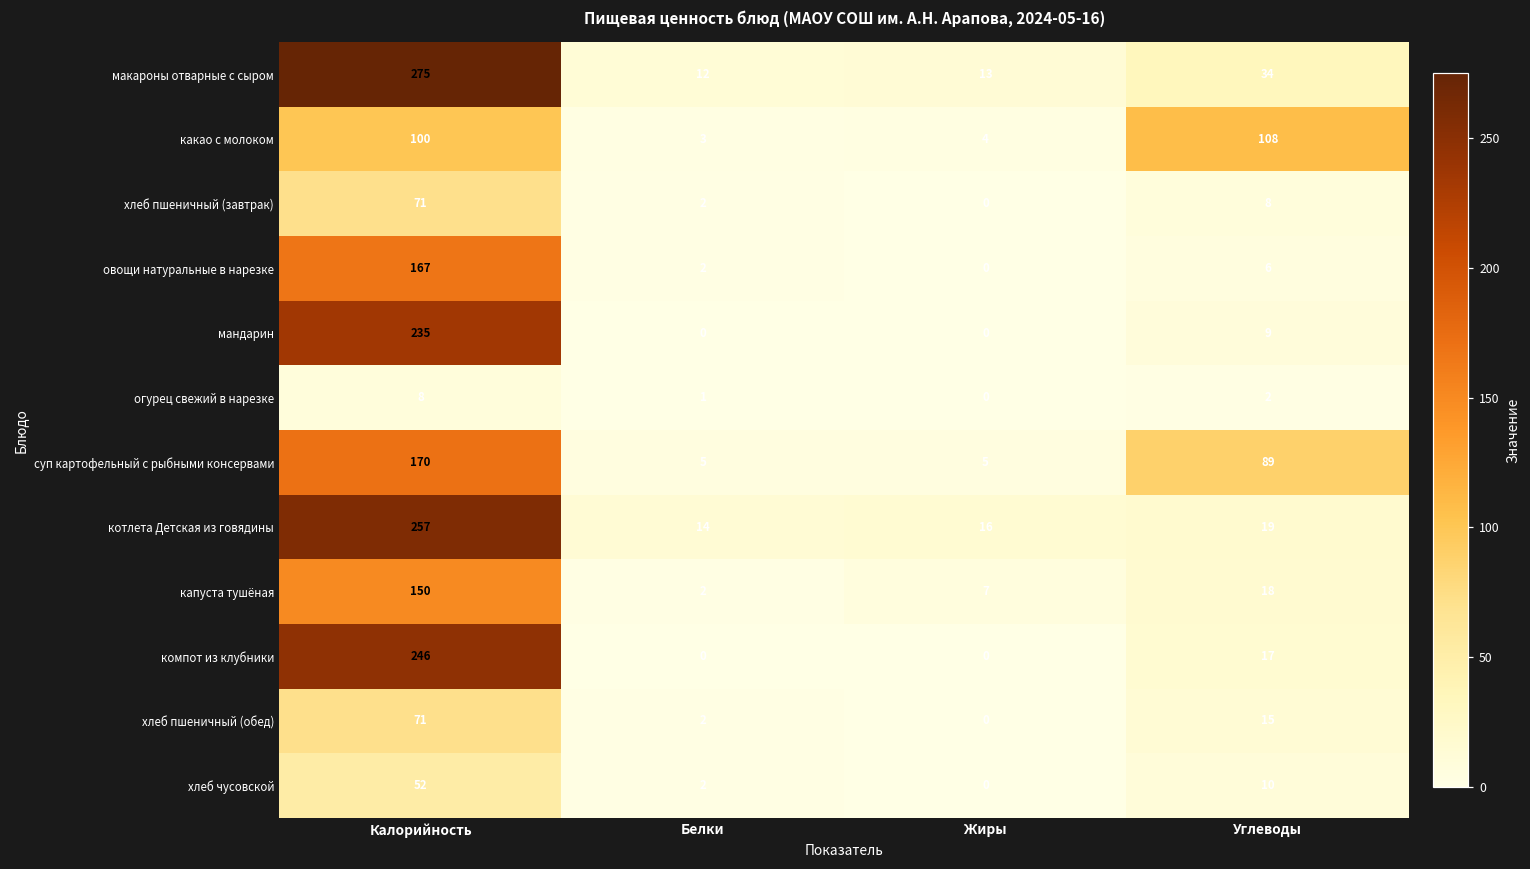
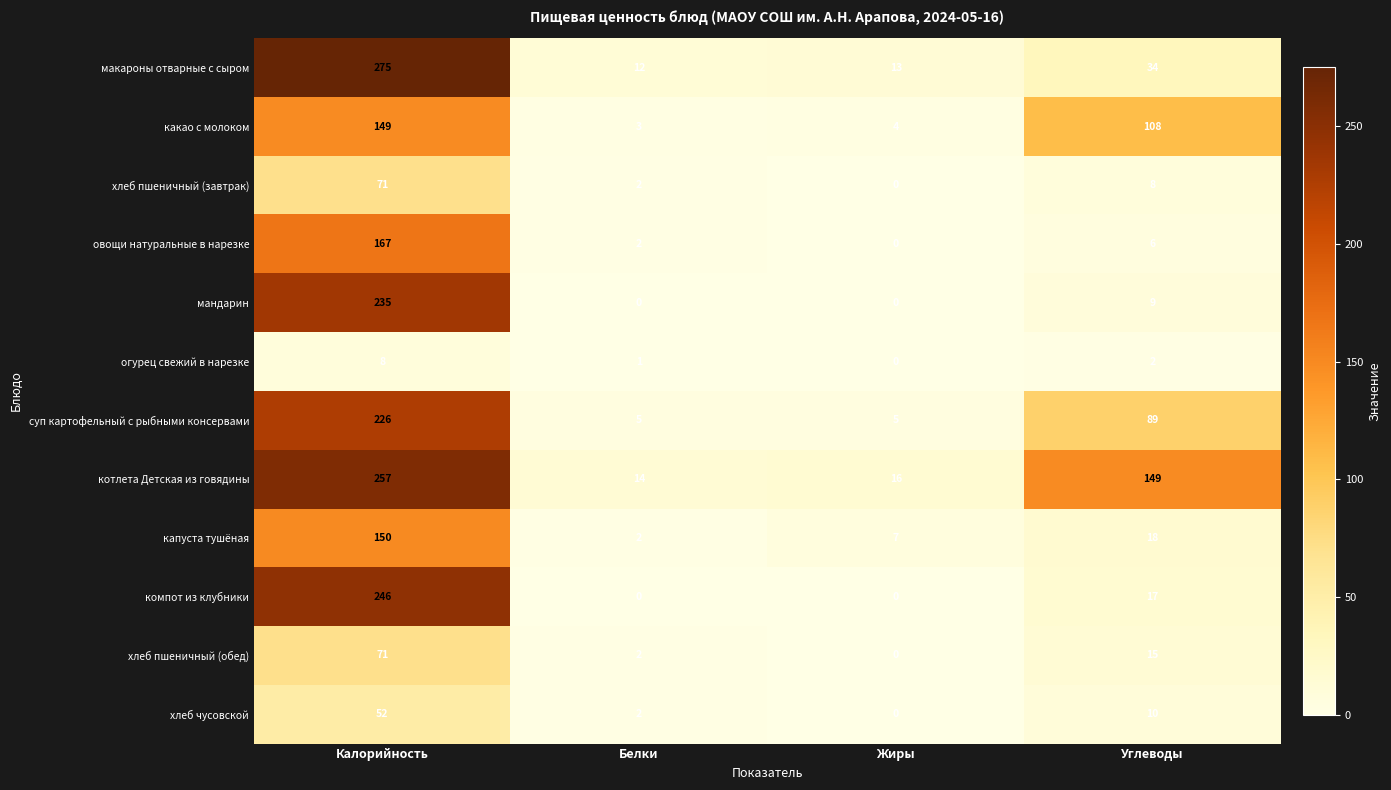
какао с молоком, Калорийность: 100 -> 149
суп картофельный с рыбными консервами, Калорийность: 170 -> 226
котлета Детская из говядины, Углеводы: 19 -> 149
